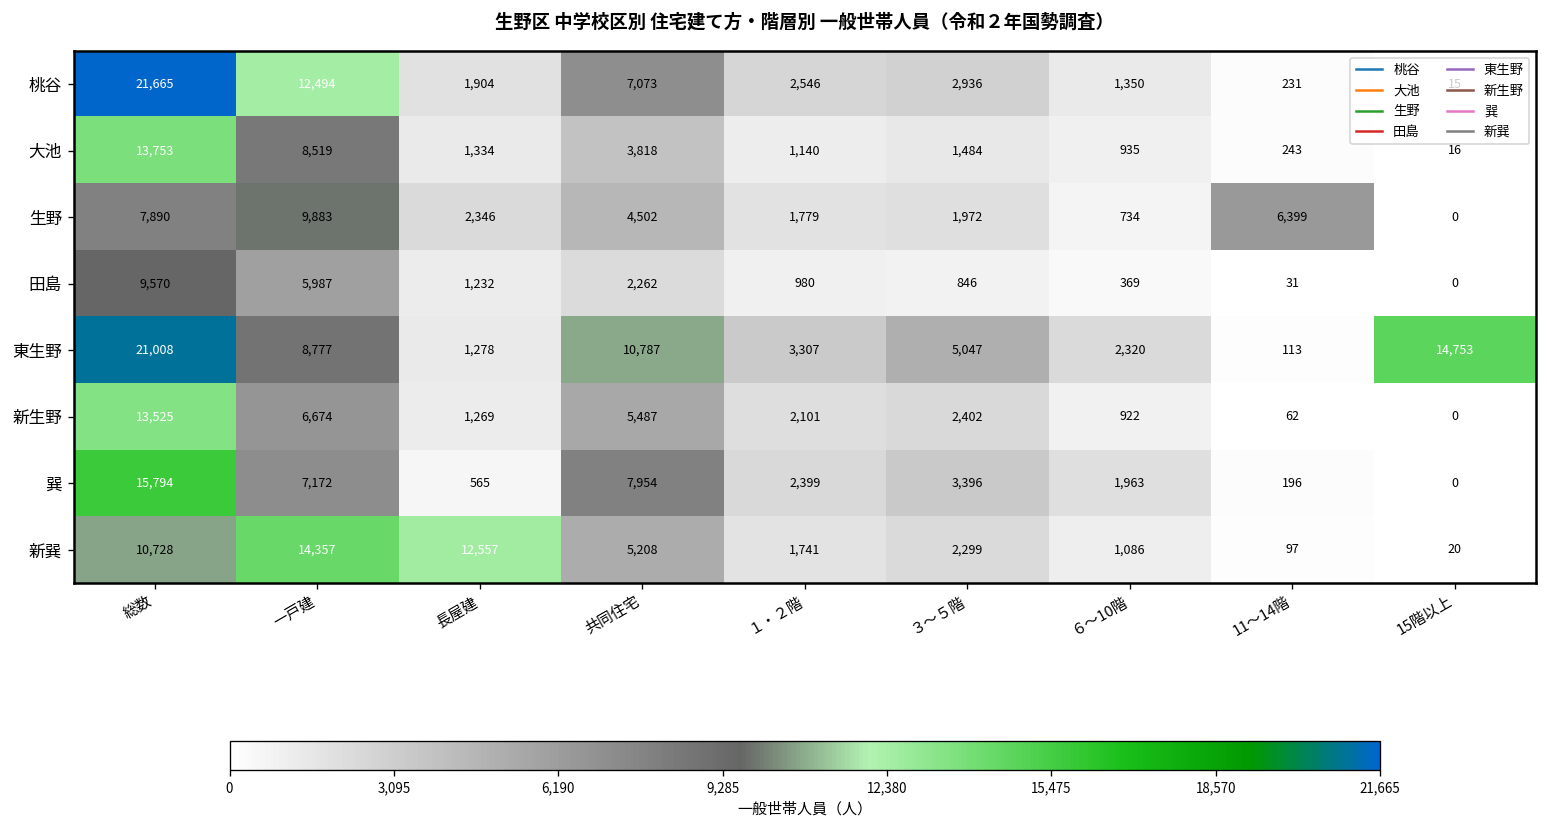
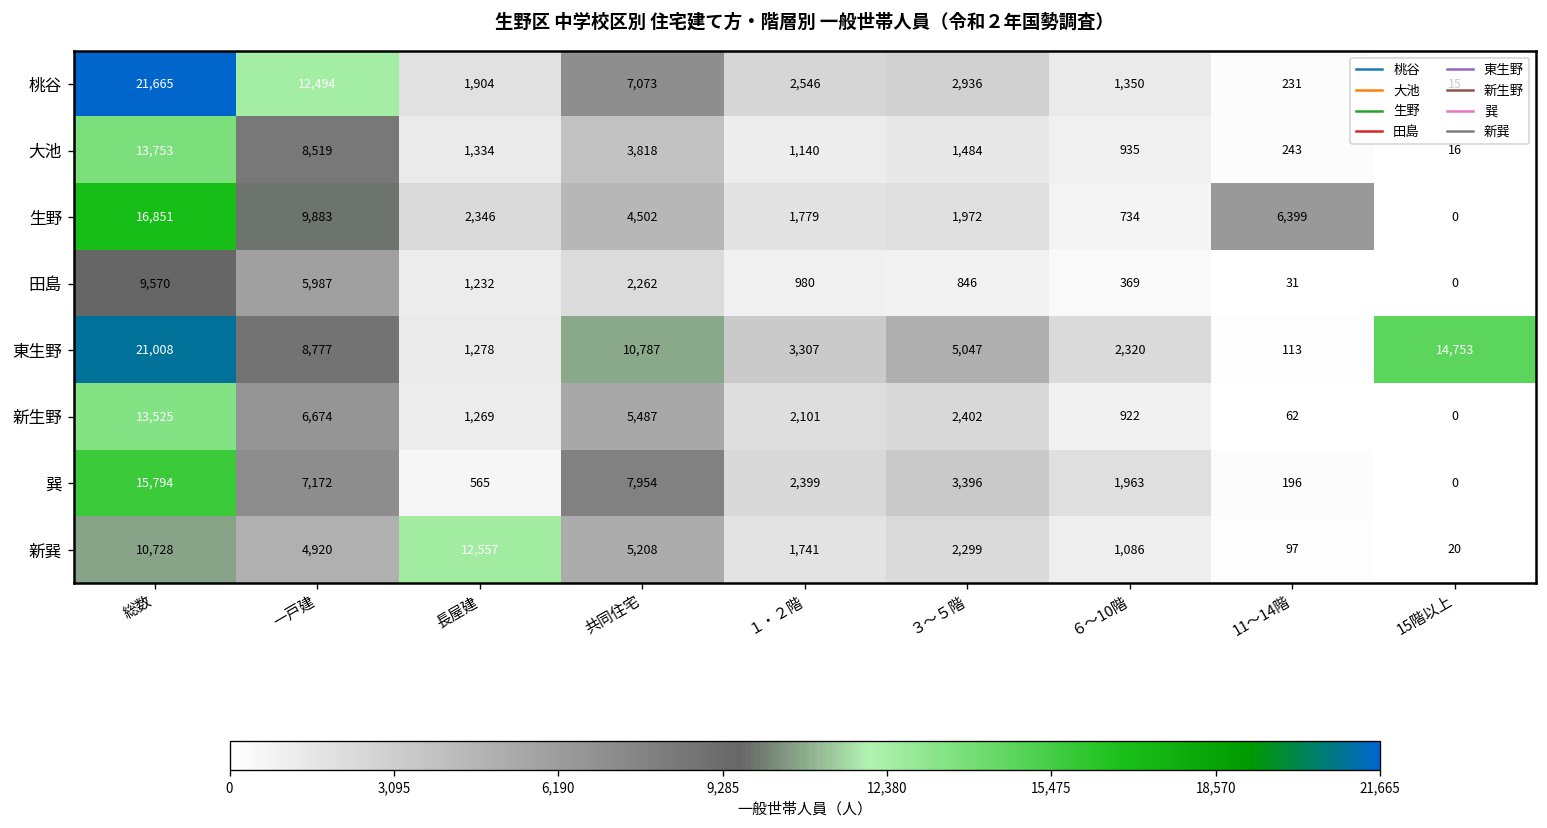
生野, 総数: 7,890 -> 16,851
新巽, 一戸建: 14,357 -> 4,920
